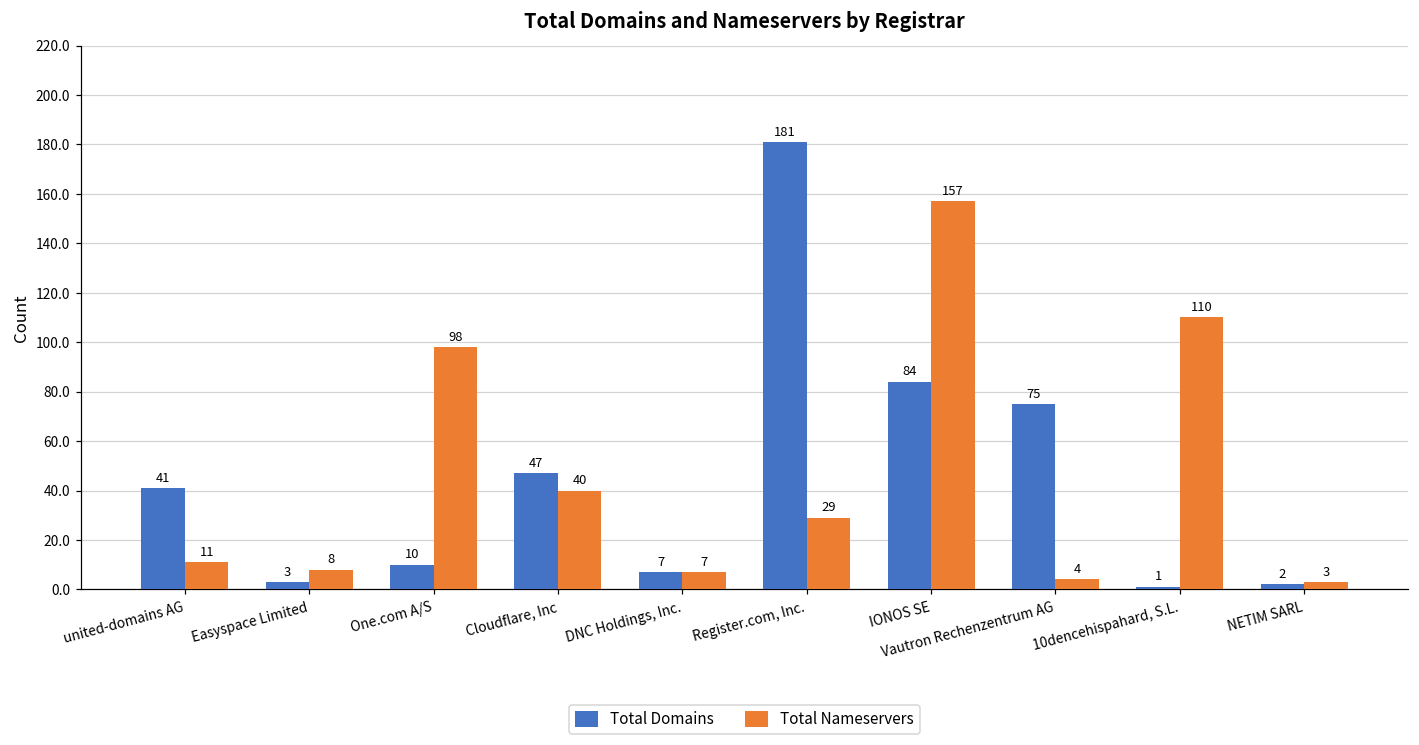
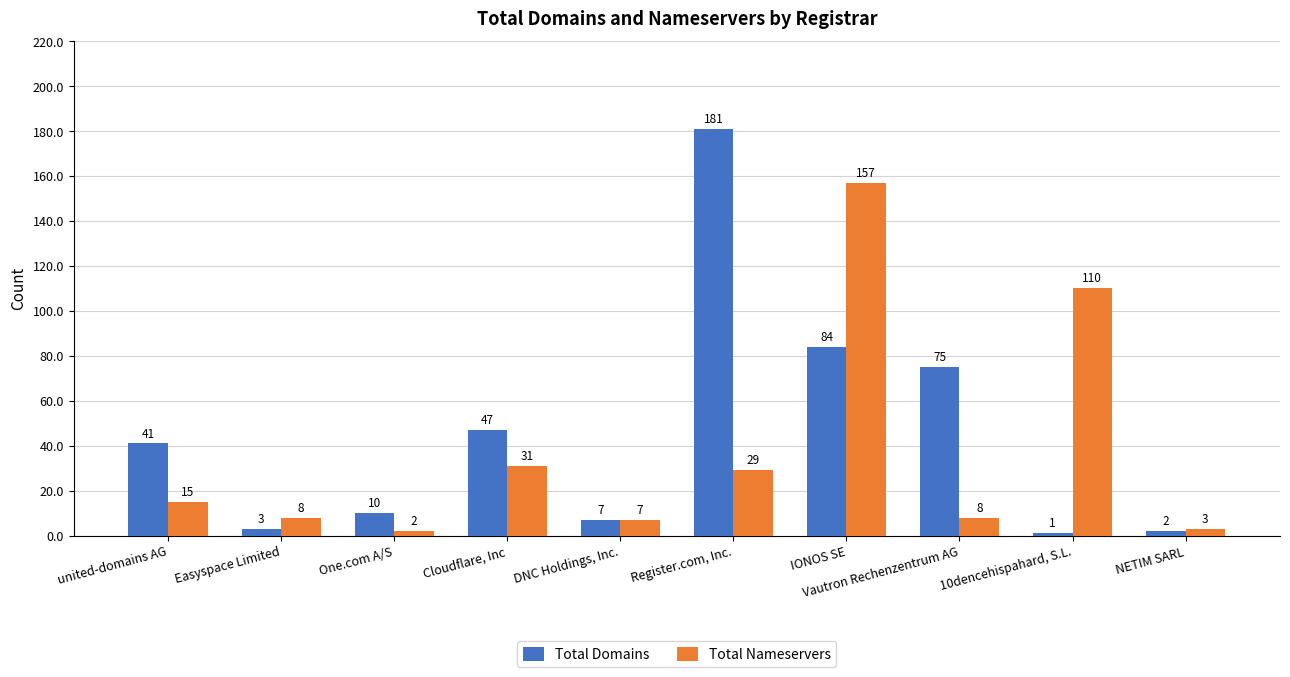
Total Nameservers, united-domains AG: 11 -> 15
Total Nameservers, One.com A/S: 98 -> 2
Total Nameservers, Cloudflare, Inc: 40 -> 31
Total Nameservers, Vautron Rechenzentrum AG: 4 -> 8
